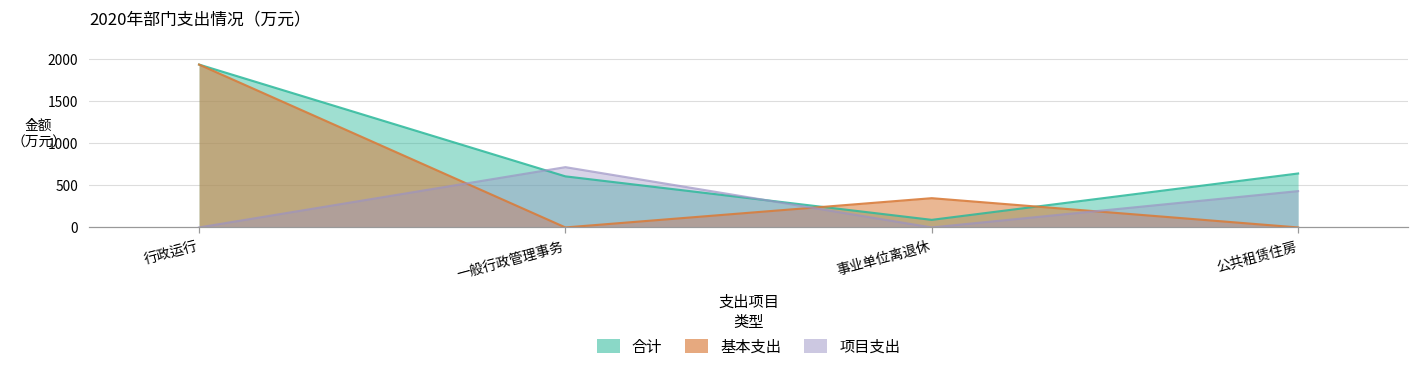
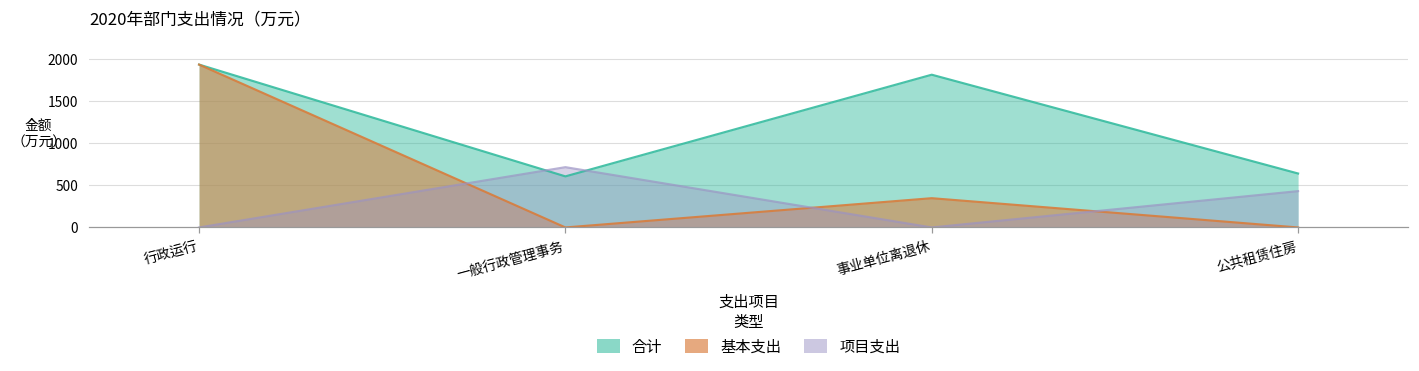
合计, 事业单位离退休: 100 -> 1800
